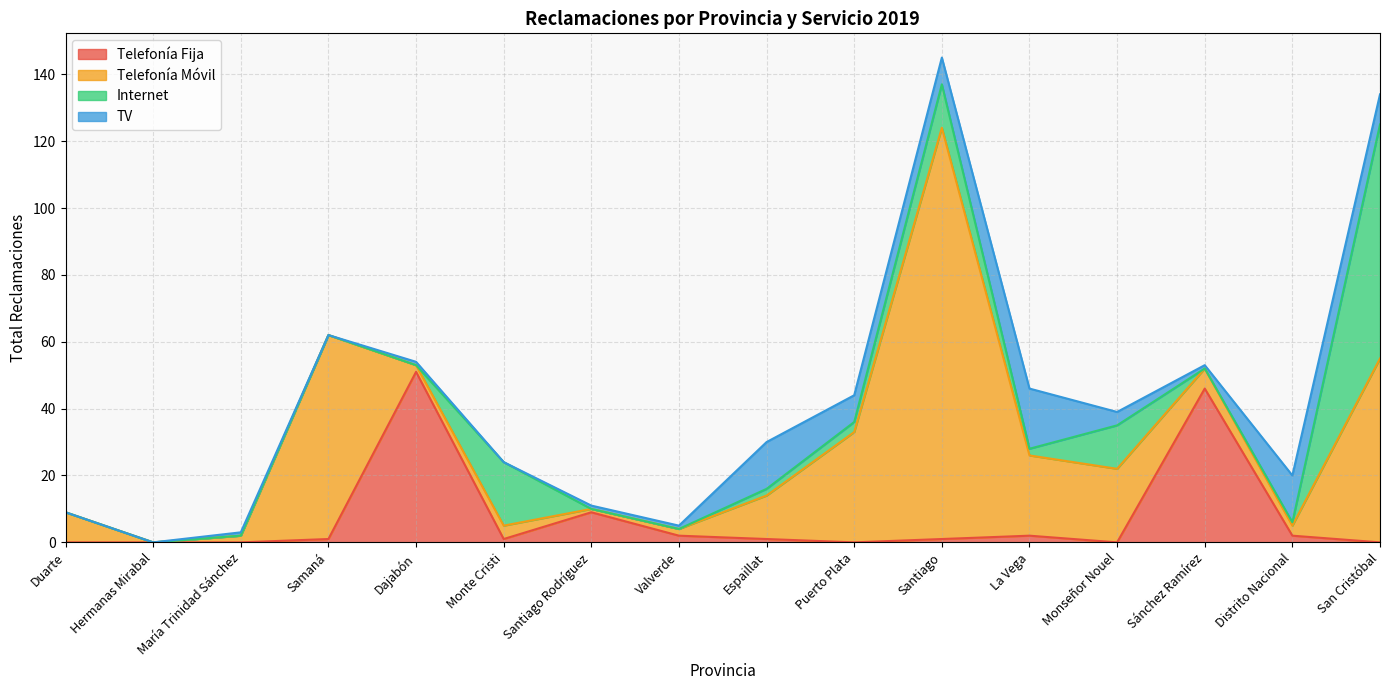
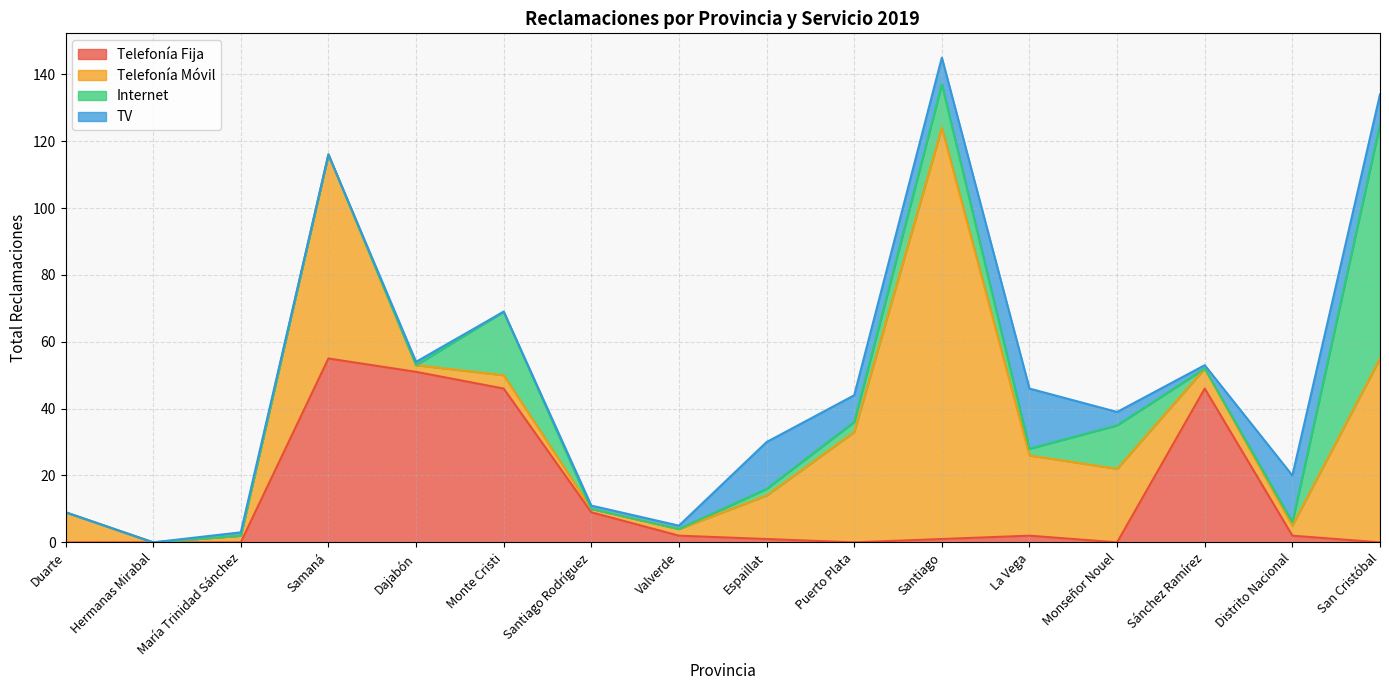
Telefonía Fija, Samaná: 1 -> 55
Telefonía Fija, Monte Cristi: 1 -> 46
